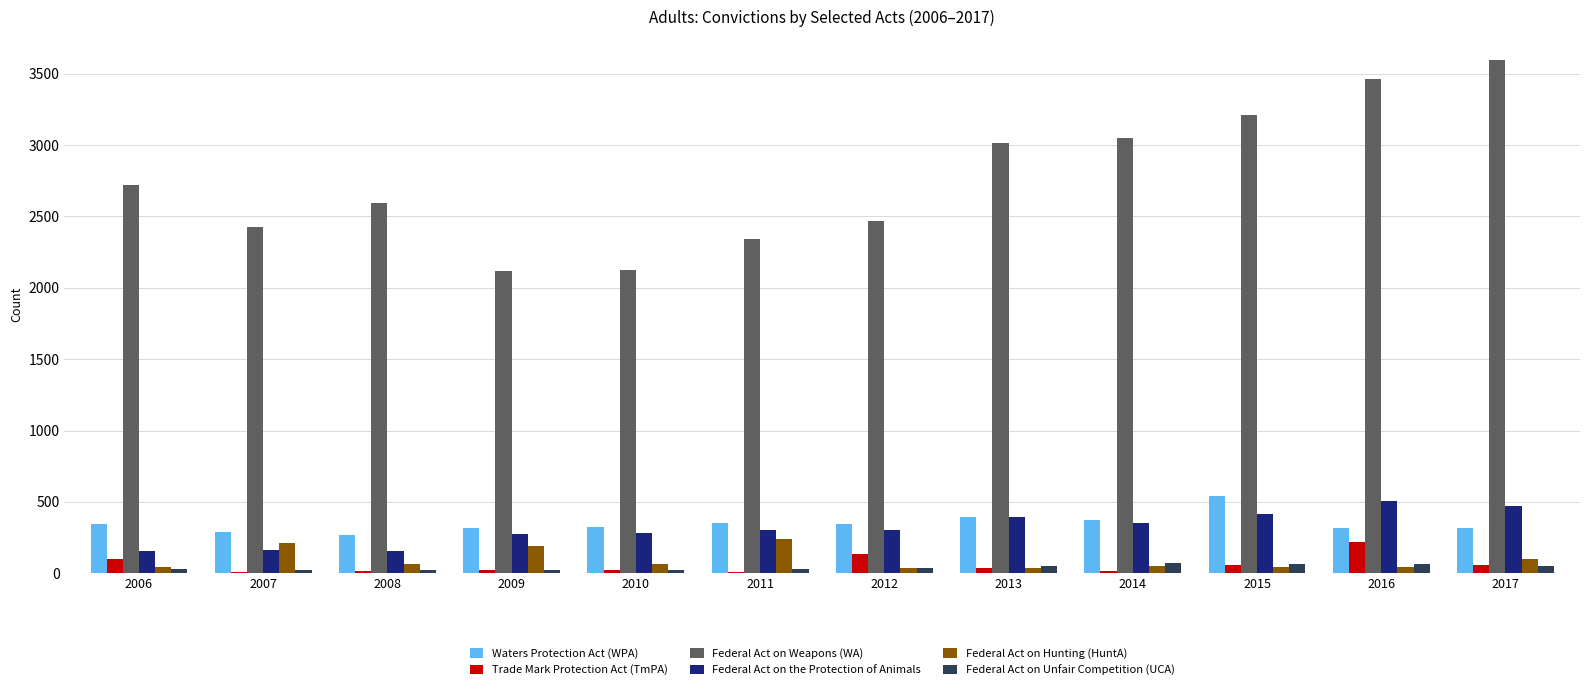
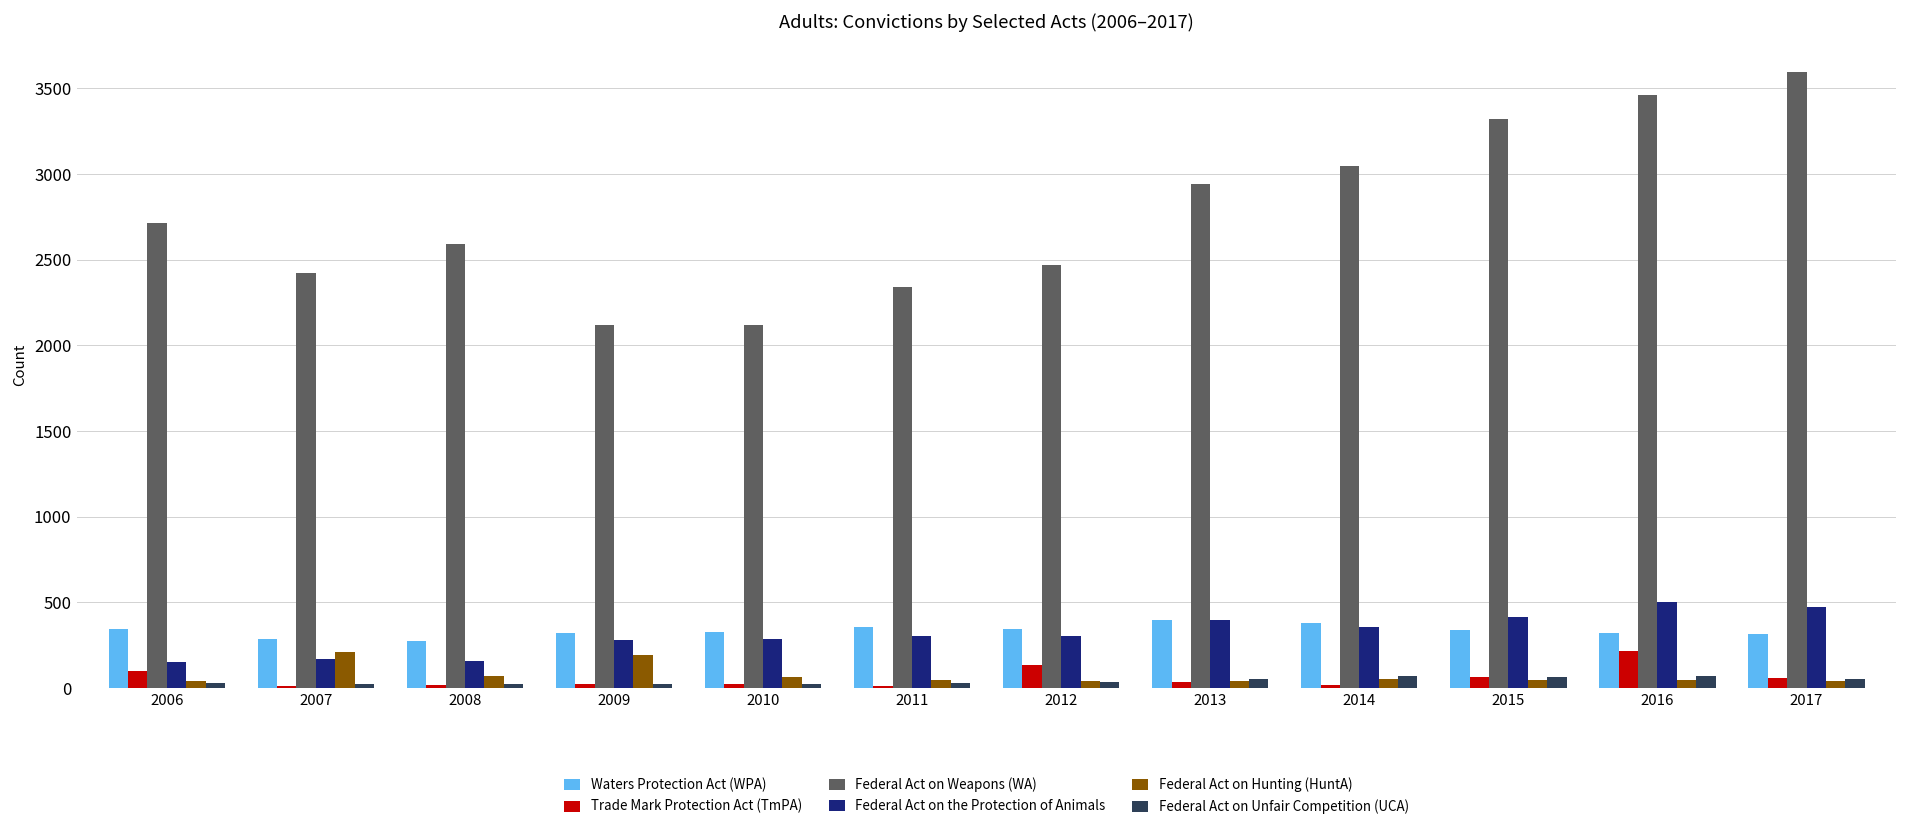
Federal Act on Hunting (HuntA), 2011: 240 -> 50
Federal Act on Weapons (WA), 2013: 3020 -> 2950
Waters Protection Act (WPA), 2015: 550 -> 340
Federal Act on Weapons (WA), 2015: 3210 -> 3320
Federal Act on Hunting (HuntA), 2017: 100 -> 40
